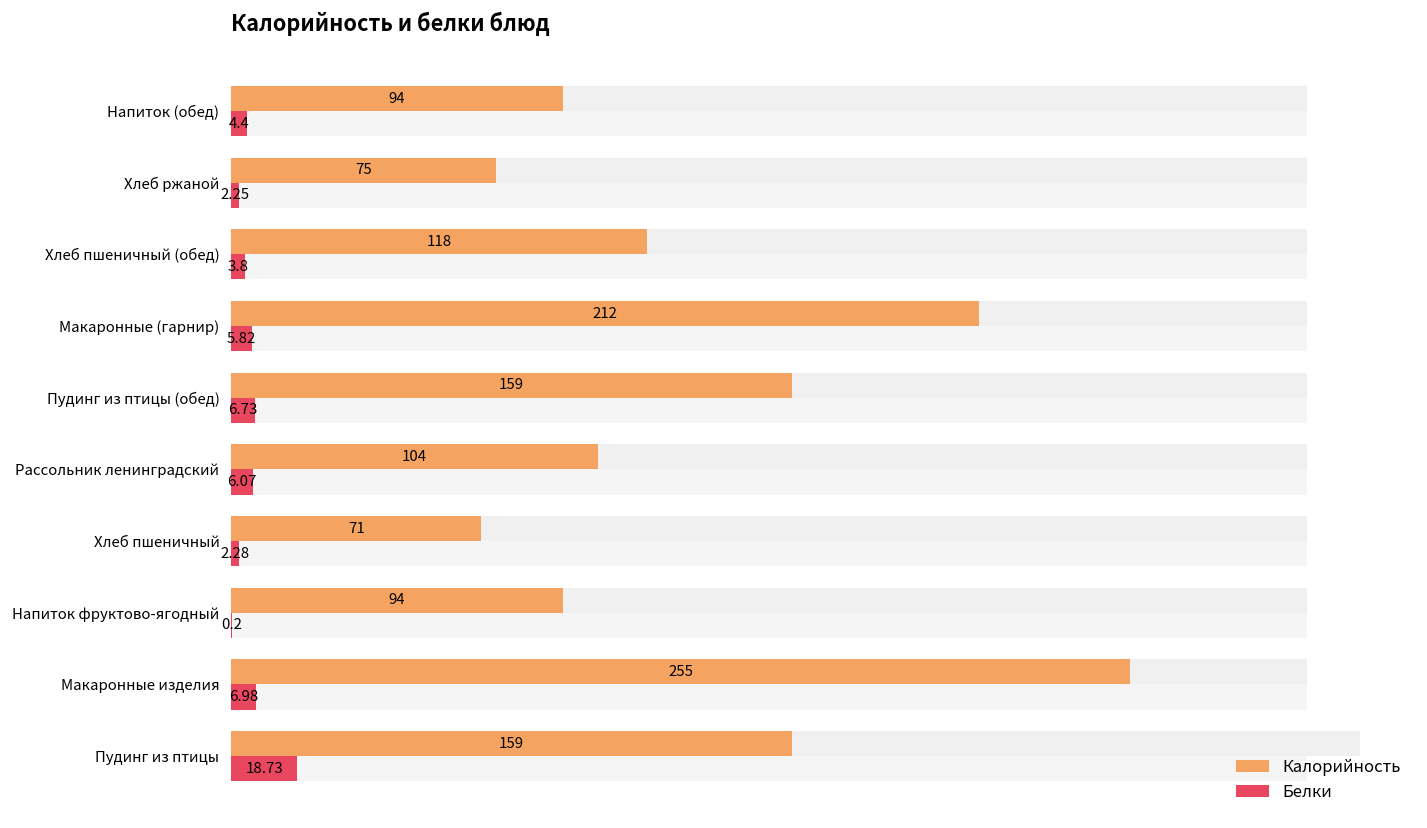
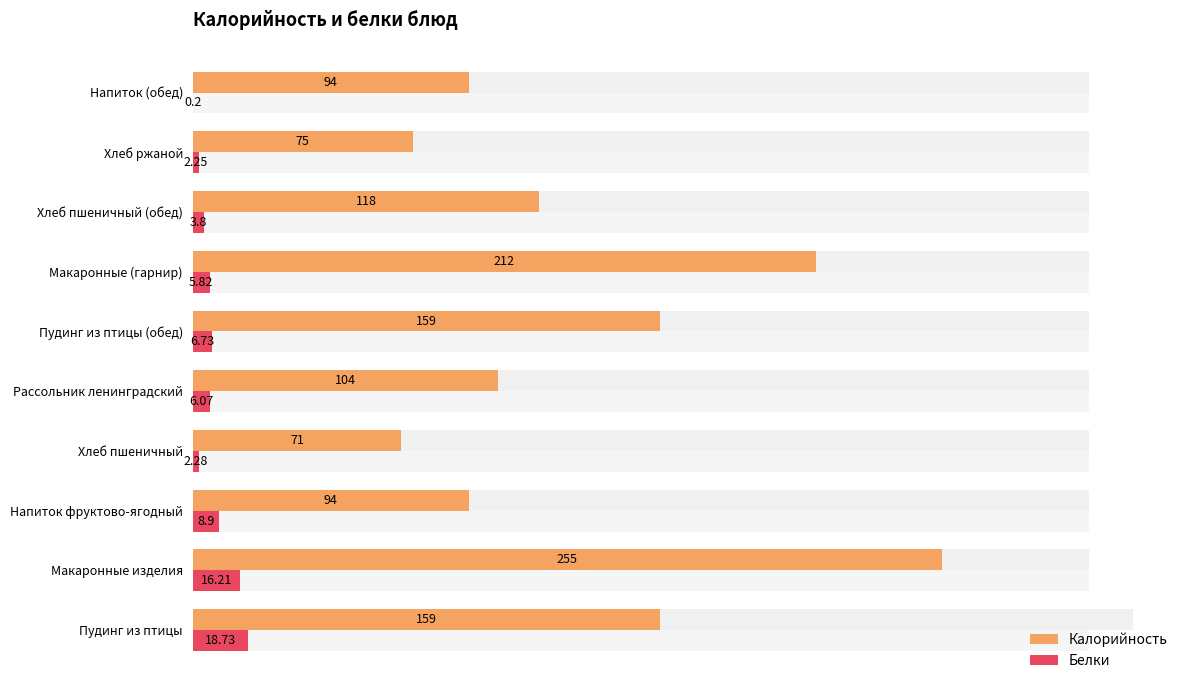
Белки, Напиток (обед): 4.4 -> 0.2
Белки, Напиток фруктово-ягодный: 0.2 -> 8.9
Белки, Макаронные изделия: 6.98 -> 16.21
